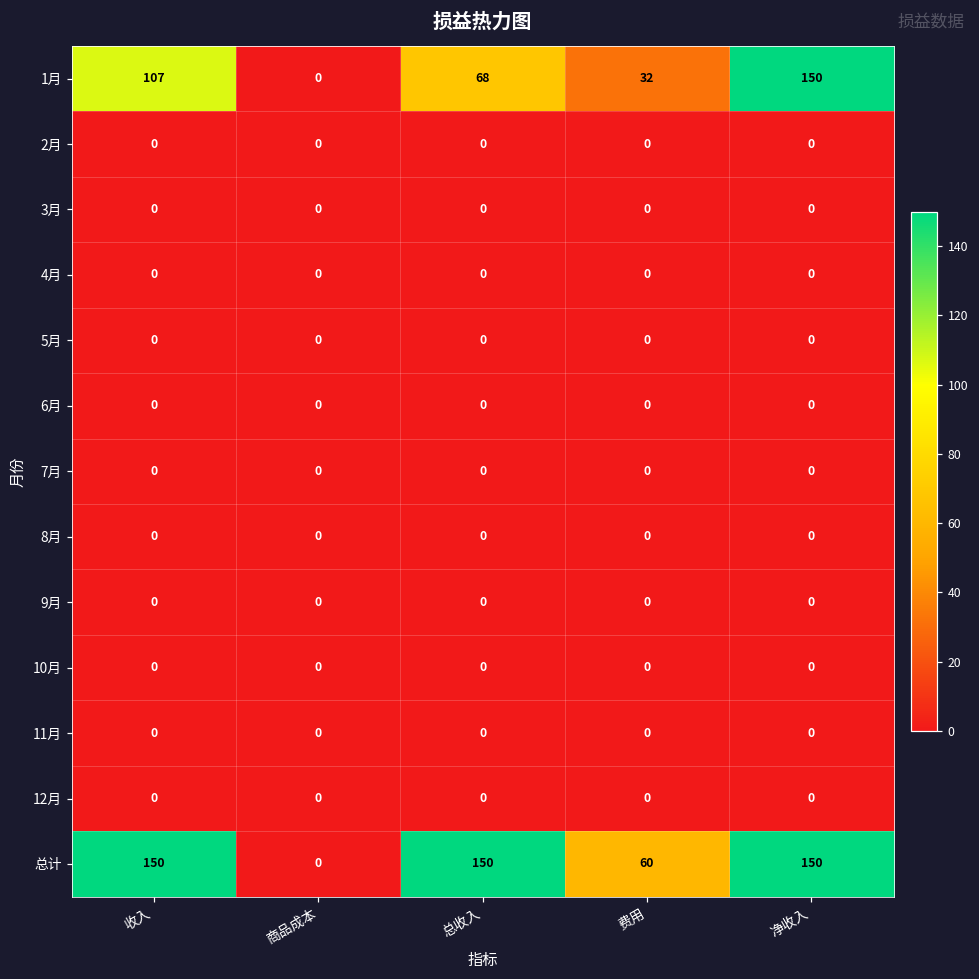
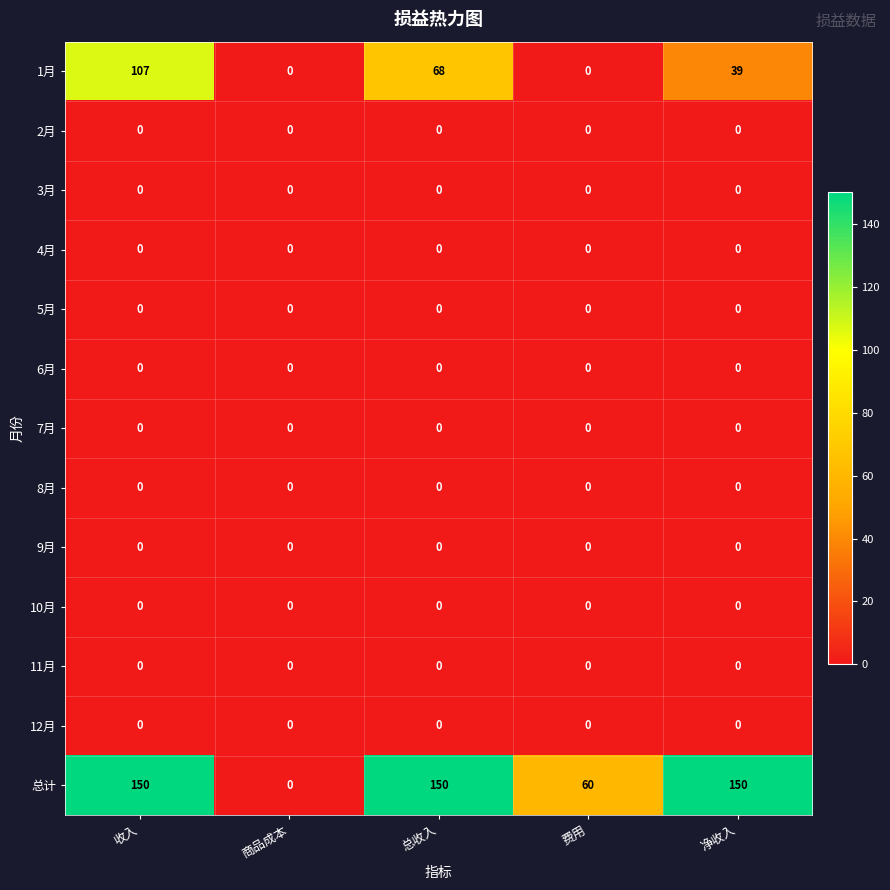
1月, 费用: 32 -> 0
1月, 净收入: 150 -> 39
